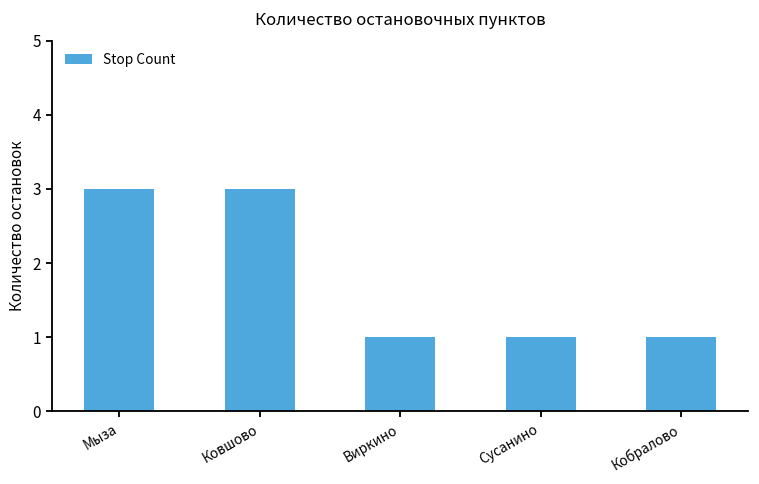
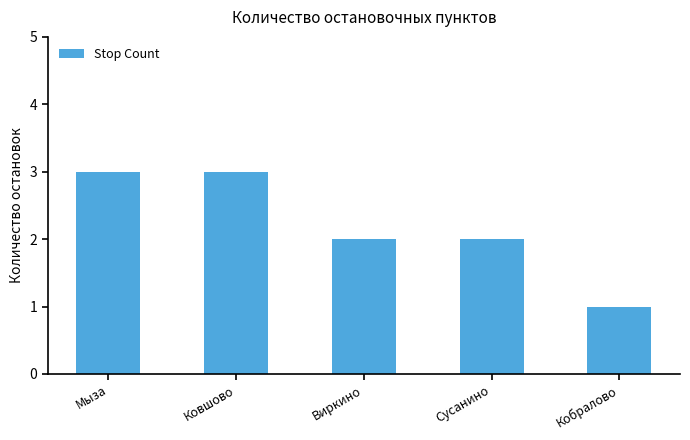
Виркино: 1 -> 2
Сусанино: 1 -> 2
